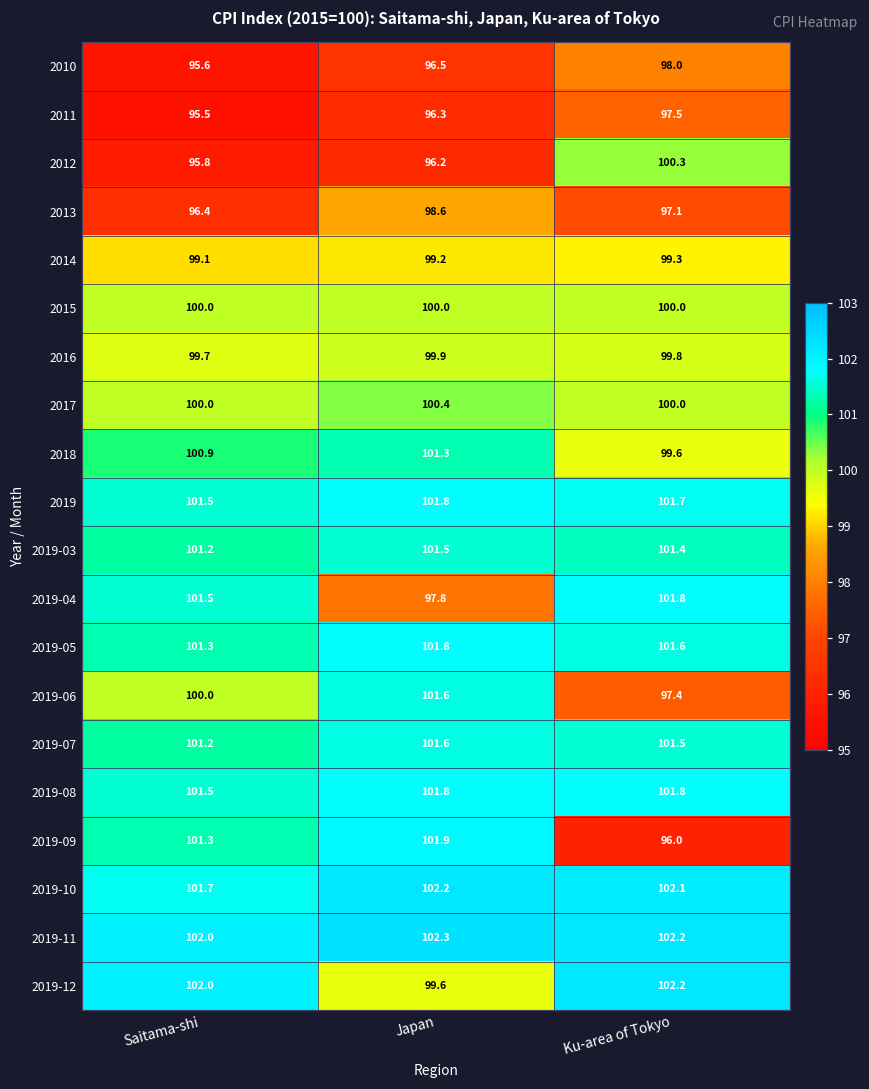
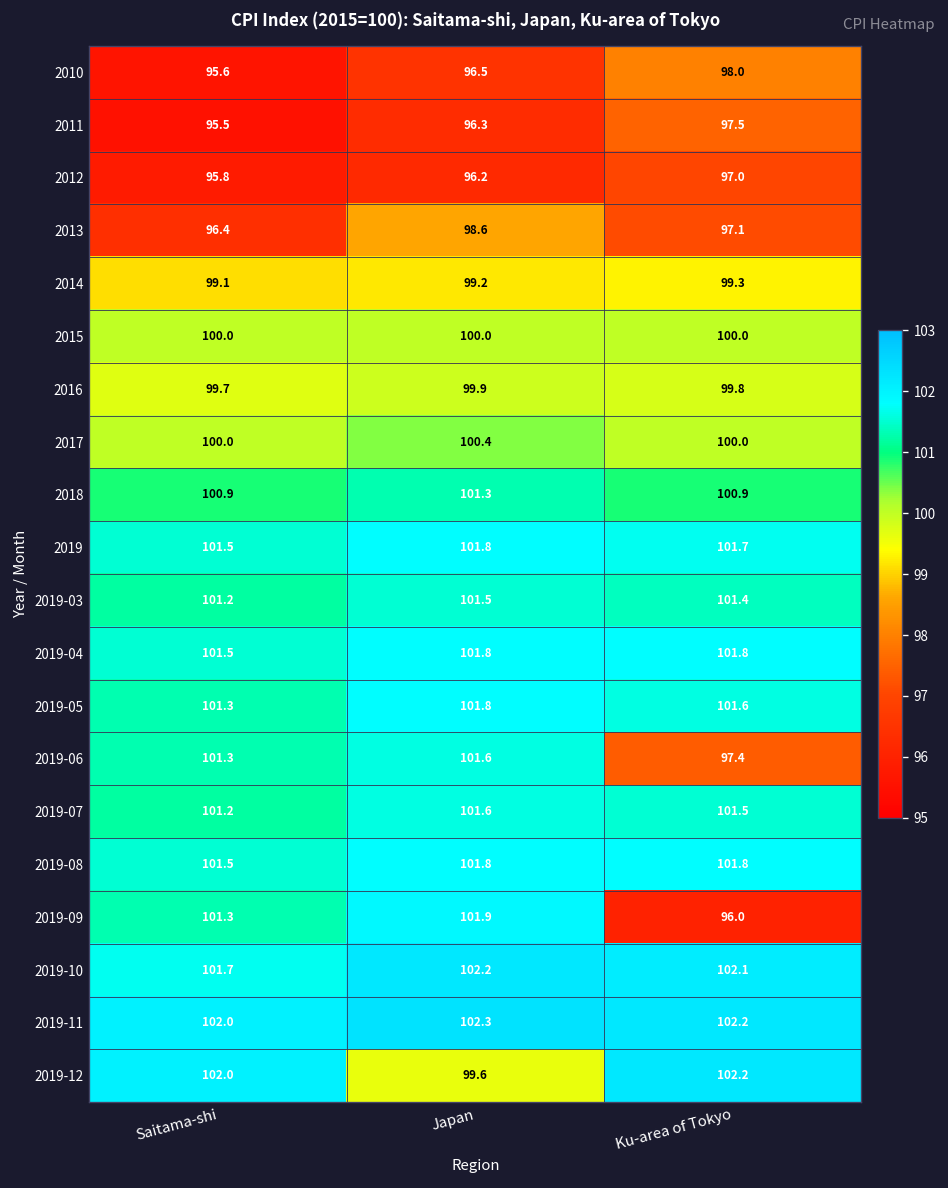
2012, Ku-area of Tokyo: 100.3 -> 97.0
2018, Ku-area of Tokyo: 99.6 -> 100.9
2019-04, Japan: 97.8 -> 101.8
2019-06, Saitama-shi: 100.0 -> 101.3
